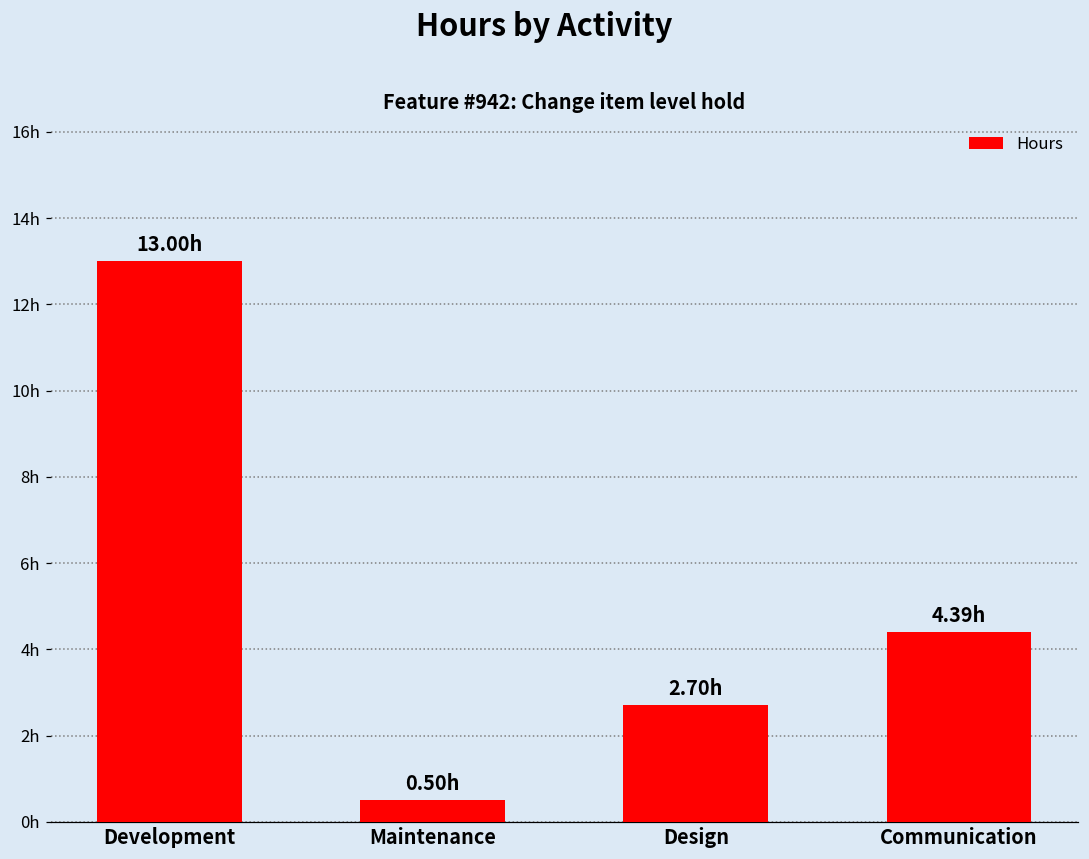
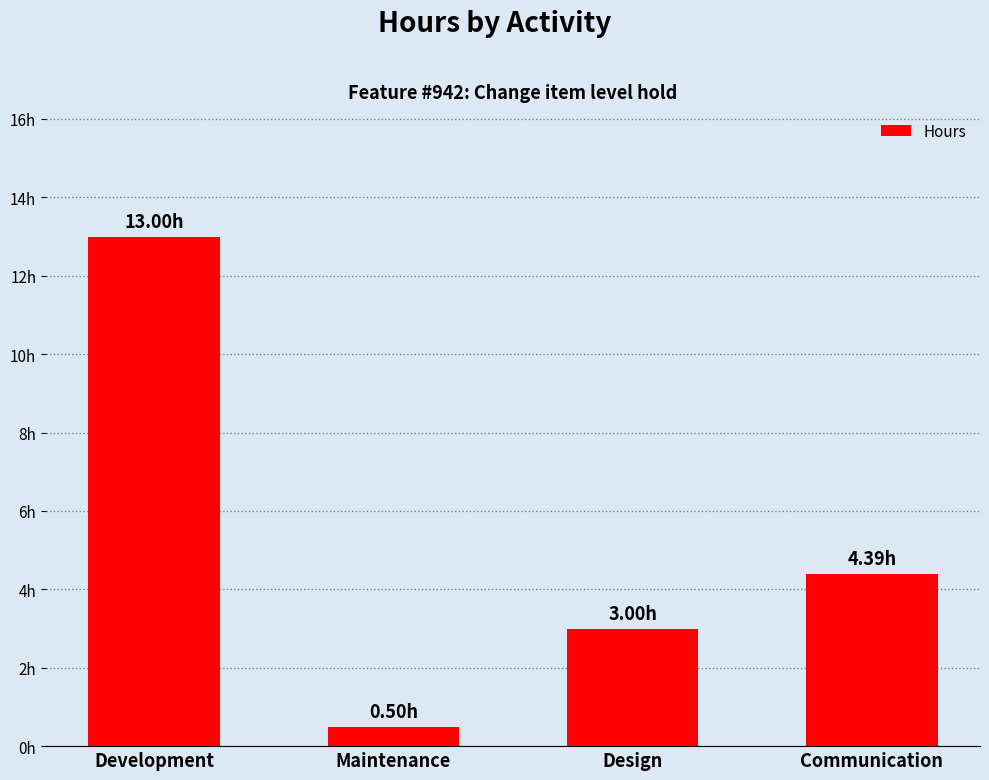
Design: 2.70h -> 3.00h
